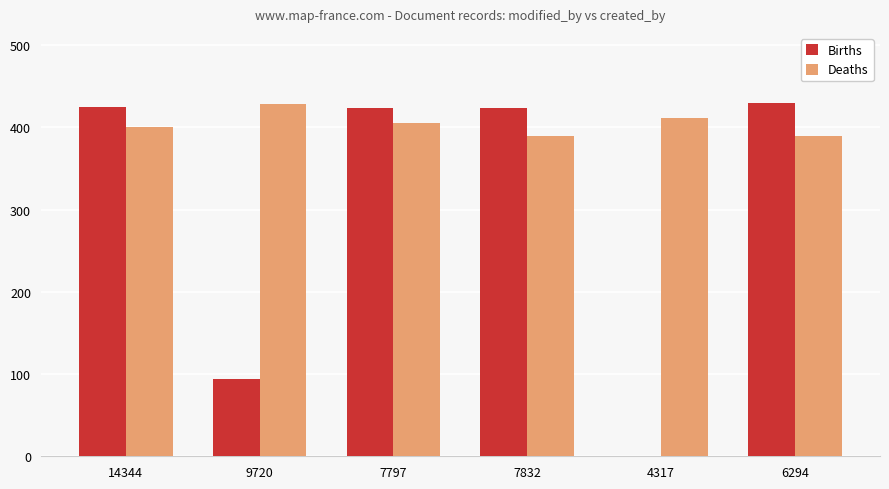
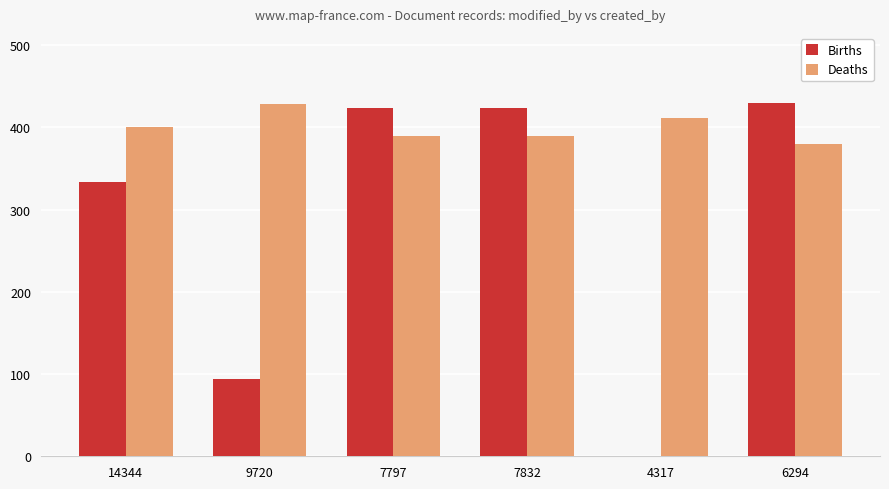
Births, 14344: 430 -> 330
Deaths, 7797: 410 -> 390
Deaths, 6294: 390 -> 380
